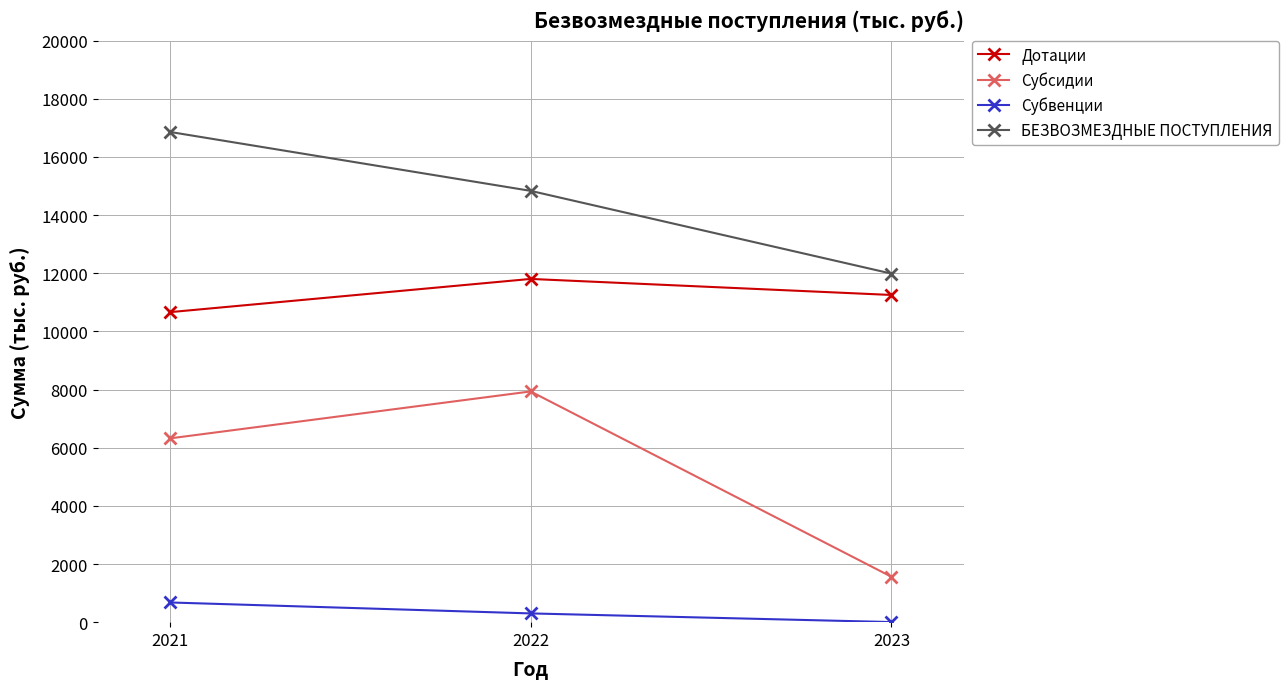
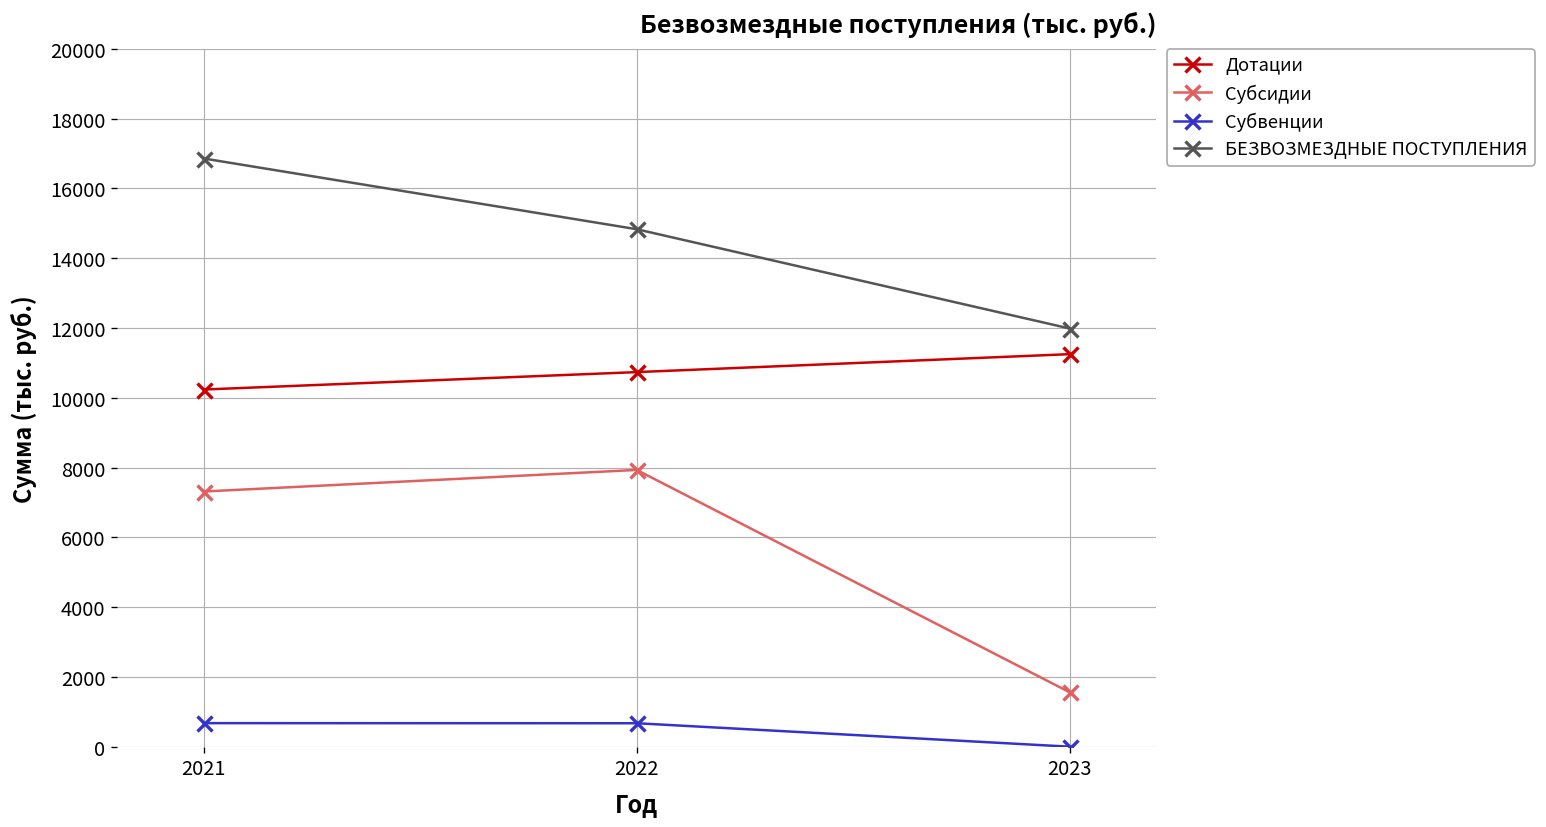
Дотации, 2021: 10700 -> 10200
Субсидии, 2021: 6300 -> 7300
Дотации, 2022: 11800 -> 10700
Субвенции, 2022: 300 -> 700
